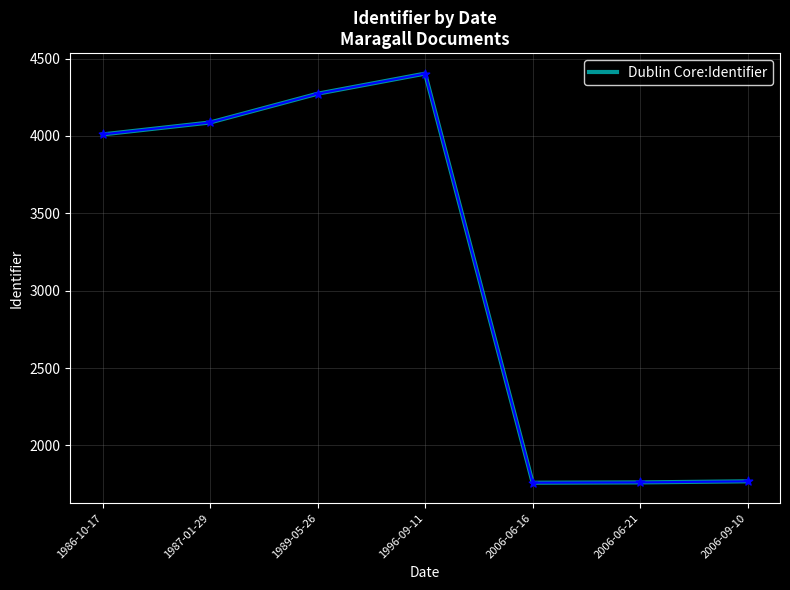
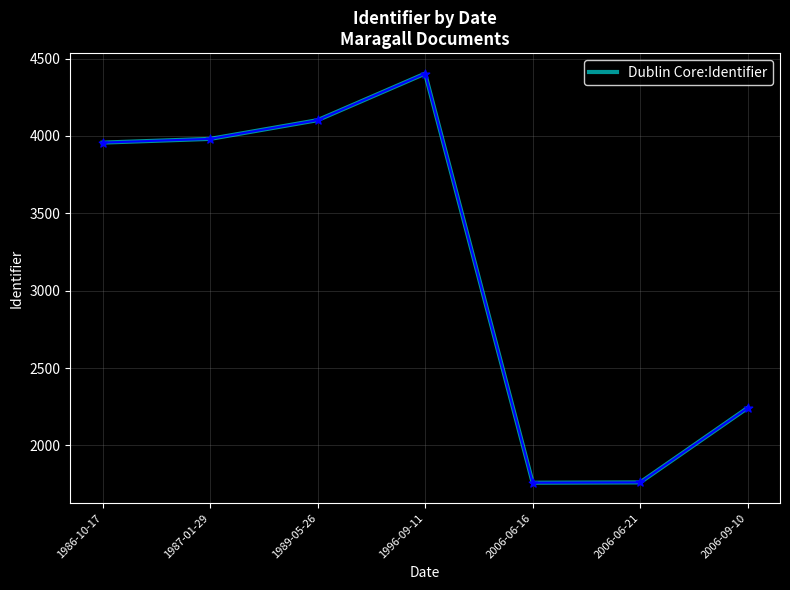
1986-10-17: 4010 -> 3960
1987-01-29: 4090 -> 3980
1989-05-26: 4270 -> 4100
2006-09-10: 1770 -> 2240
